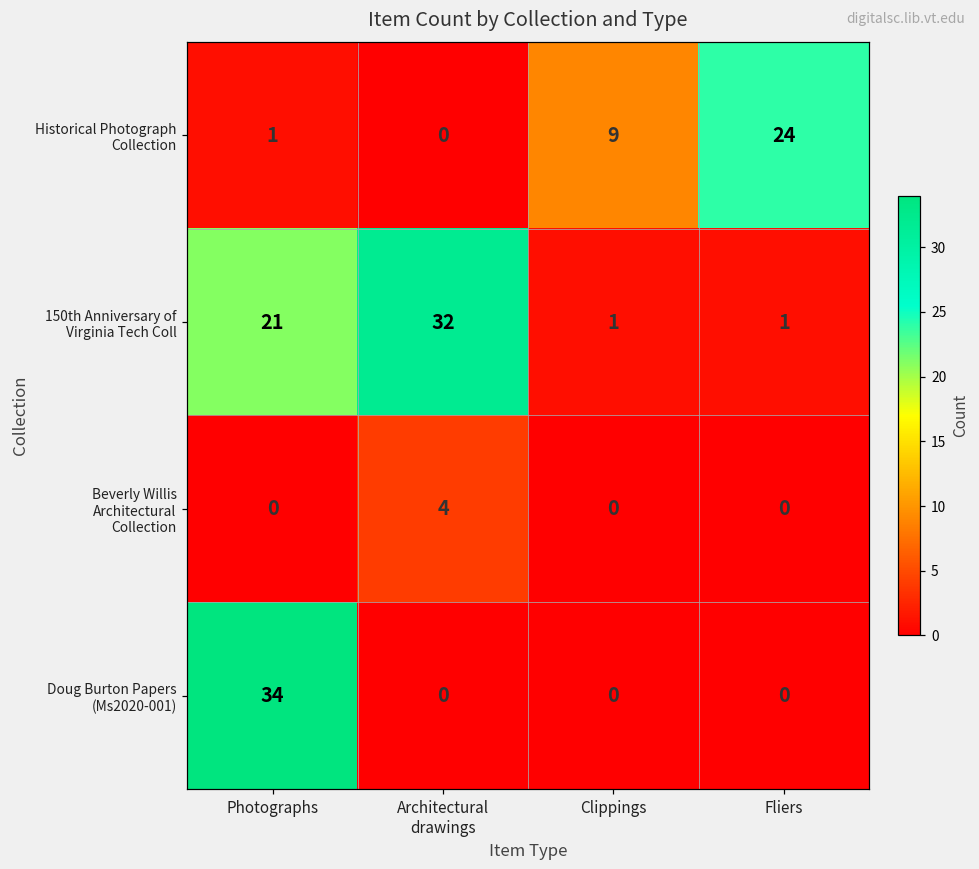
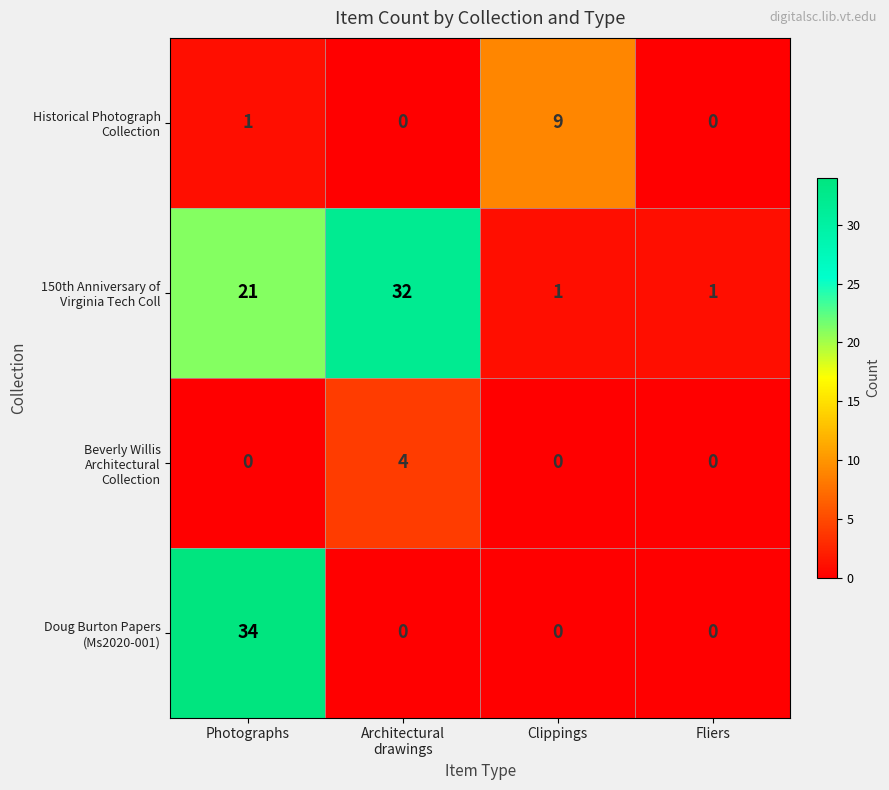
Historical Photograph Collection, Fliers: 24 -> 0
